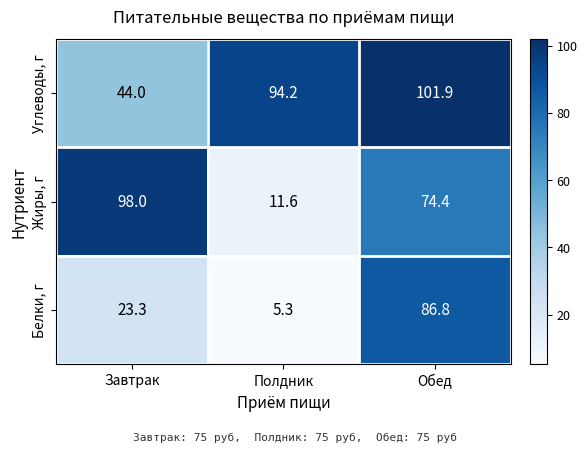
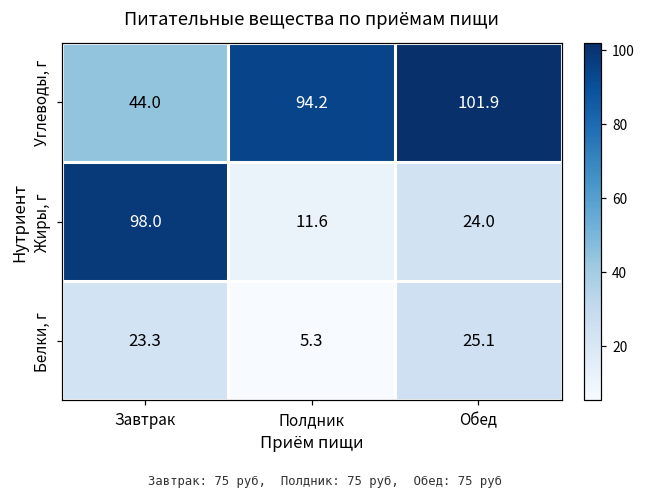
Жиры, г, Обед: 74.4 -> 24.0
Белки, г, Обед: 86.8 -> 25.1
